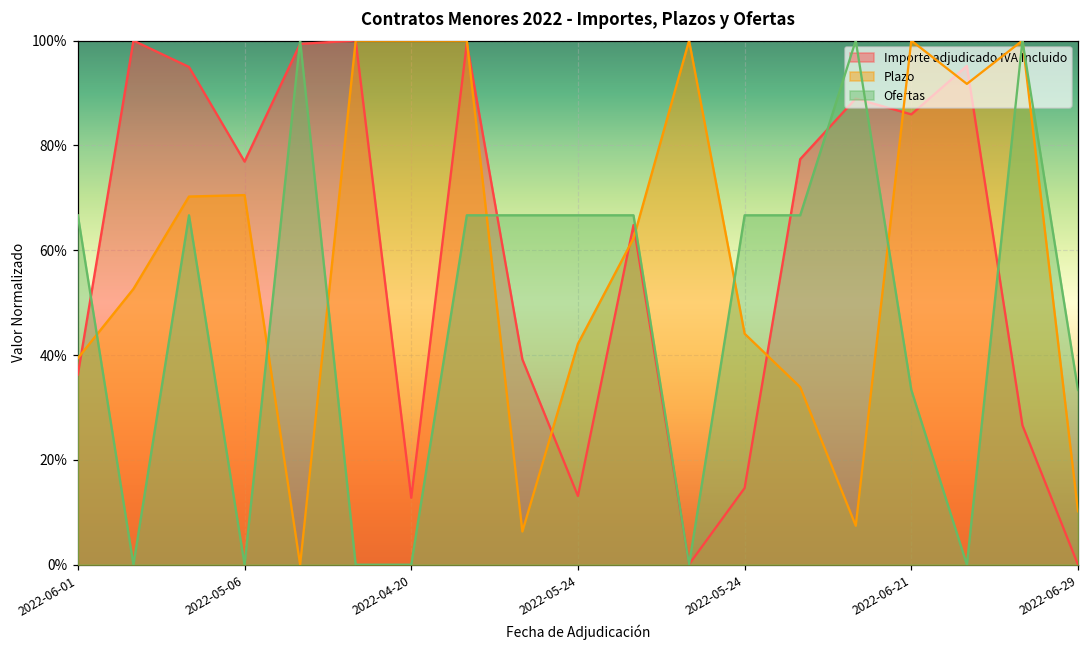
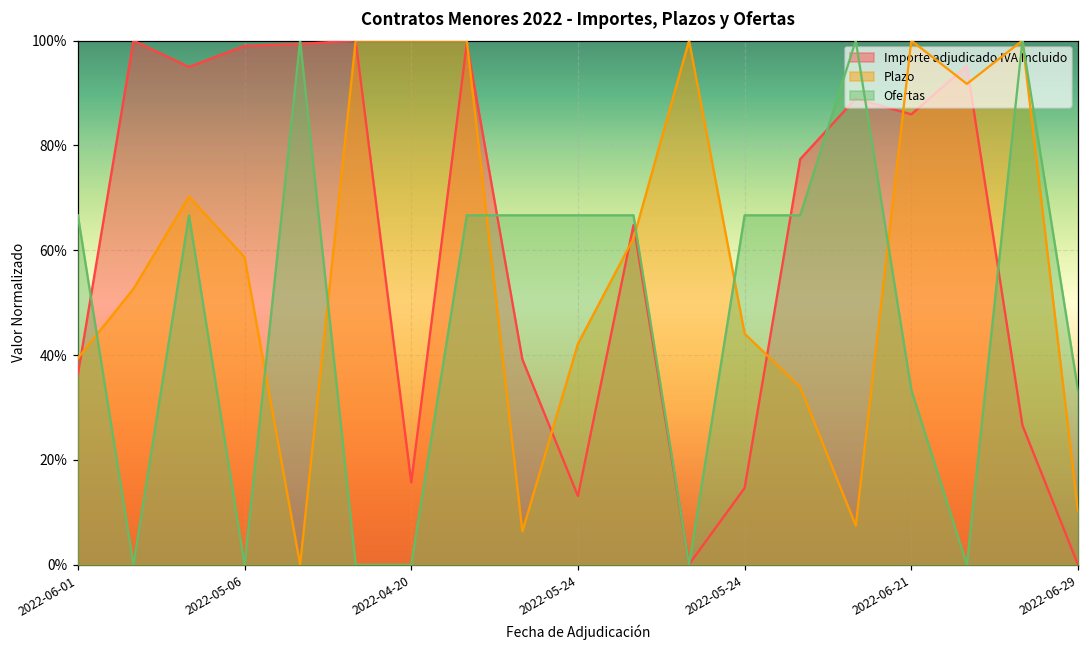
Importe adjudicado IVA Incluido, 2022-05-06: 77% -> 99%
Plazo, 2022-05-06: 71% -> 59%
Importe adjudicado IVA Incluido, 2022-04-20: 13% -> 16%
